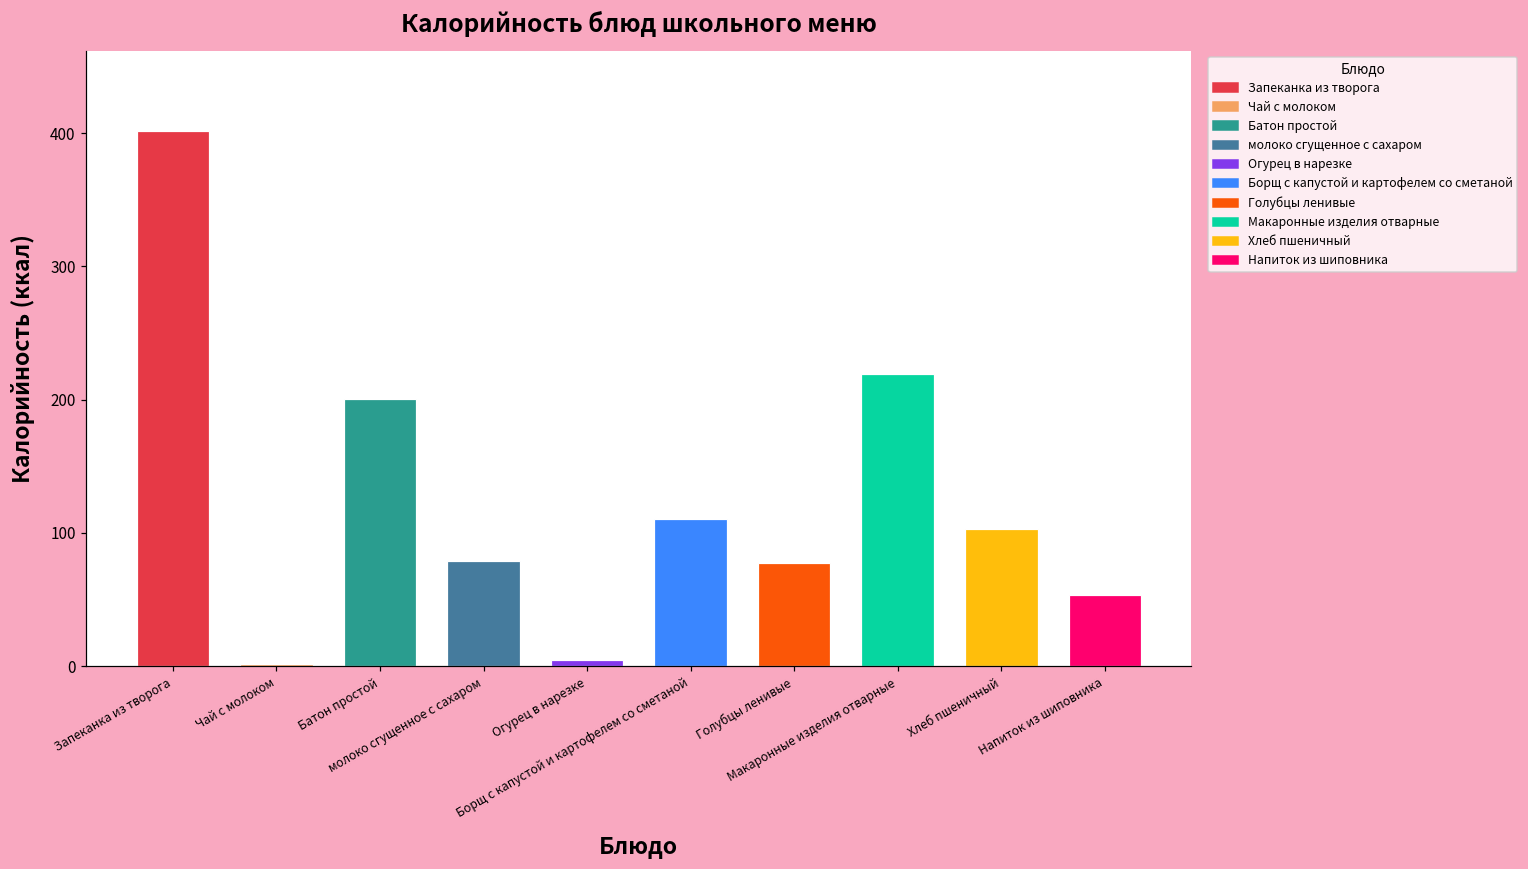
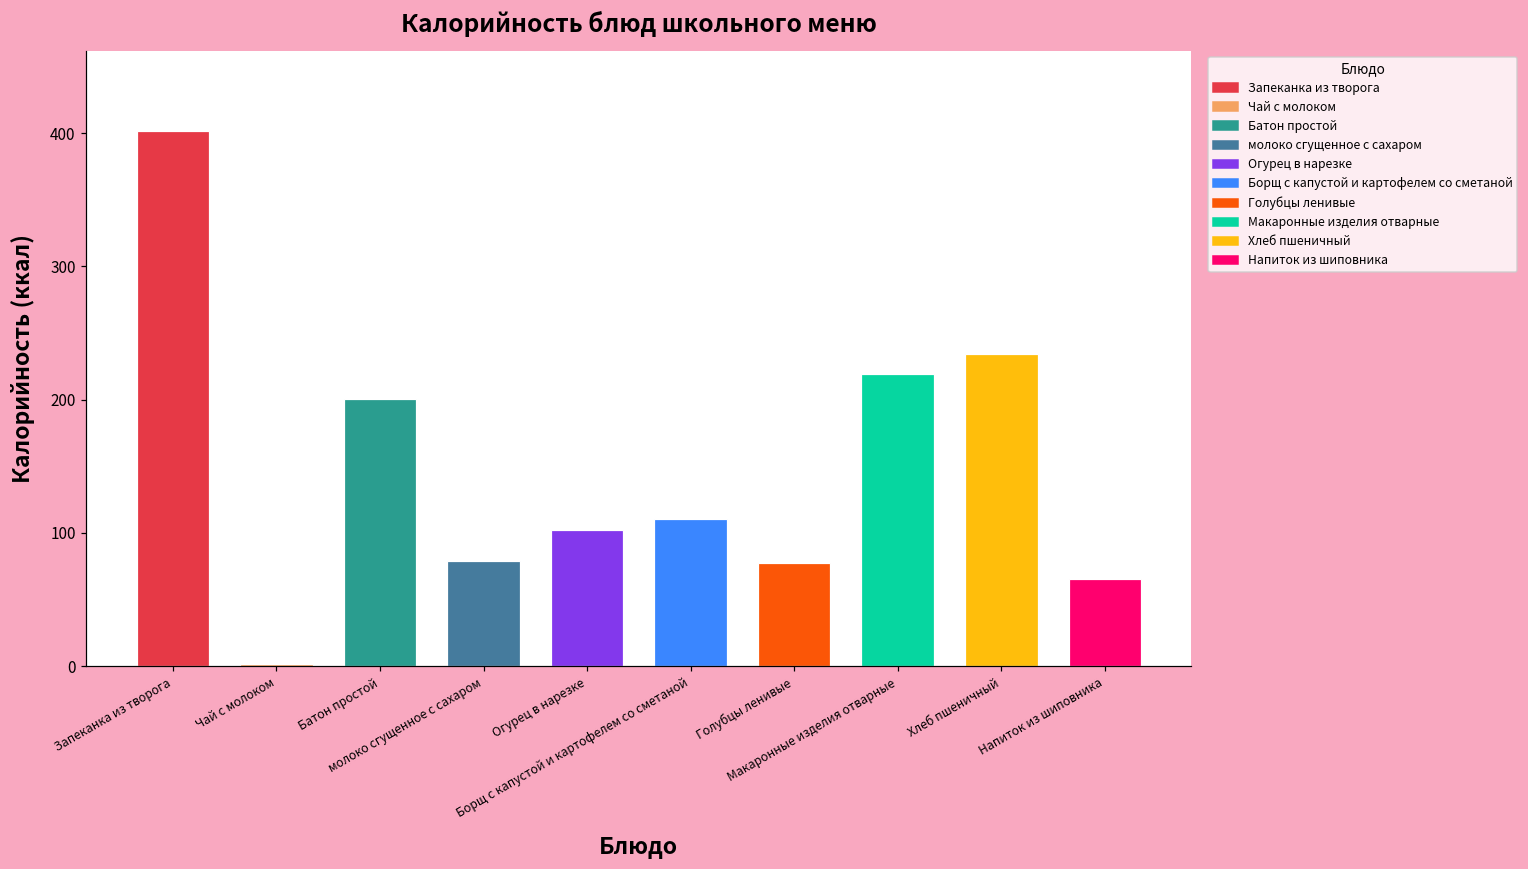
Огурец в нарезке: 4 -> 102
Хлеб пшеничный: 103 -> 234
Напиток из шиповника: 54 -> 65
